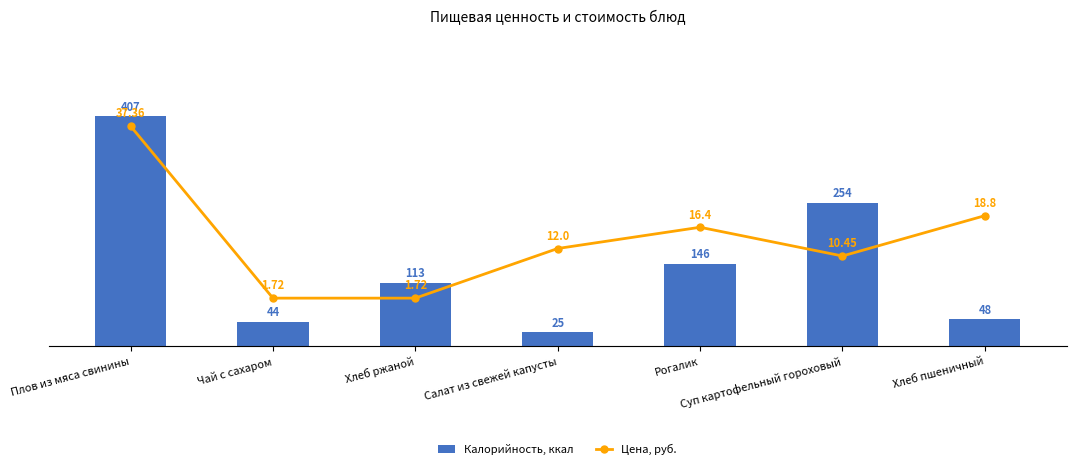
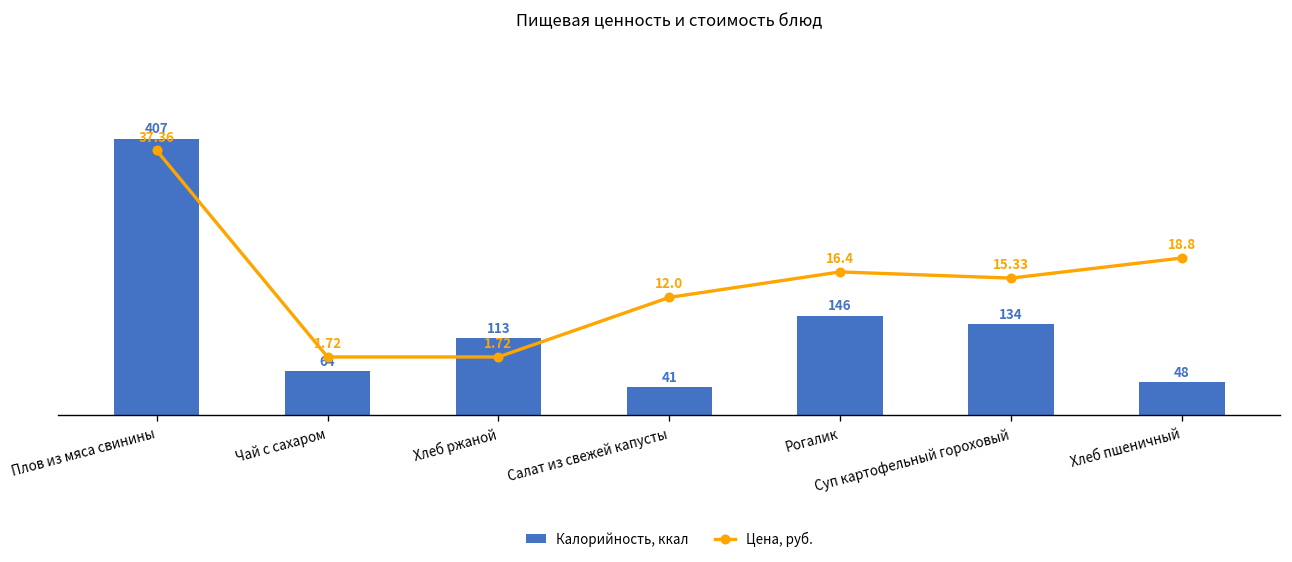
Калорийность, ккал, Чай с сахаром: 44 -> 64
Калорийность, ккал, Салат из свежей капусты: 25 -> 41
Калорийность, ккал, Суп картофельный гороховый: 254 -> 134
Цена, руб., Суп картофельный гороховый: 10.45 -> 15.33
